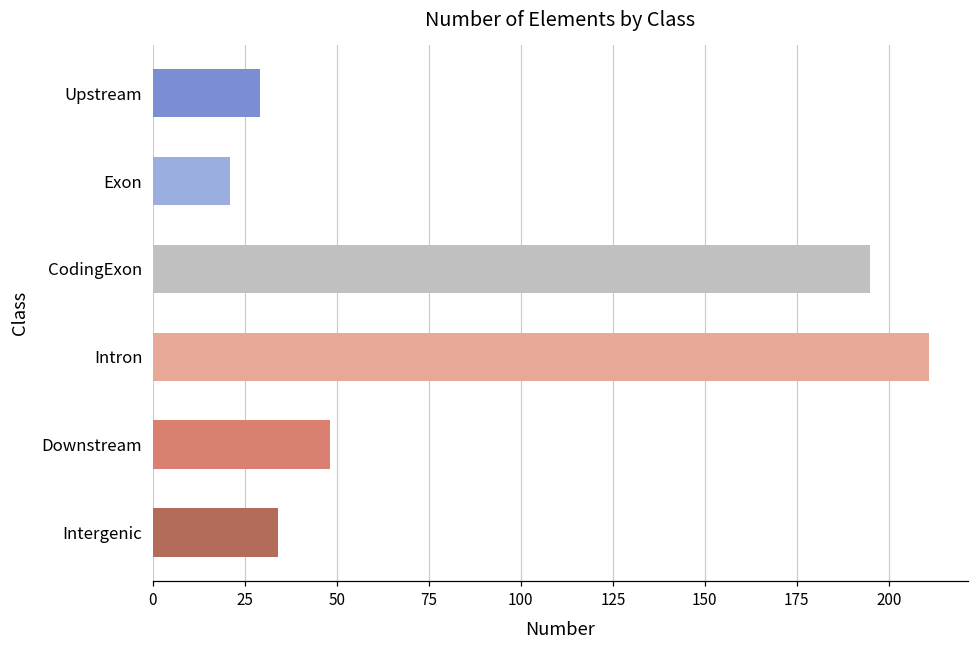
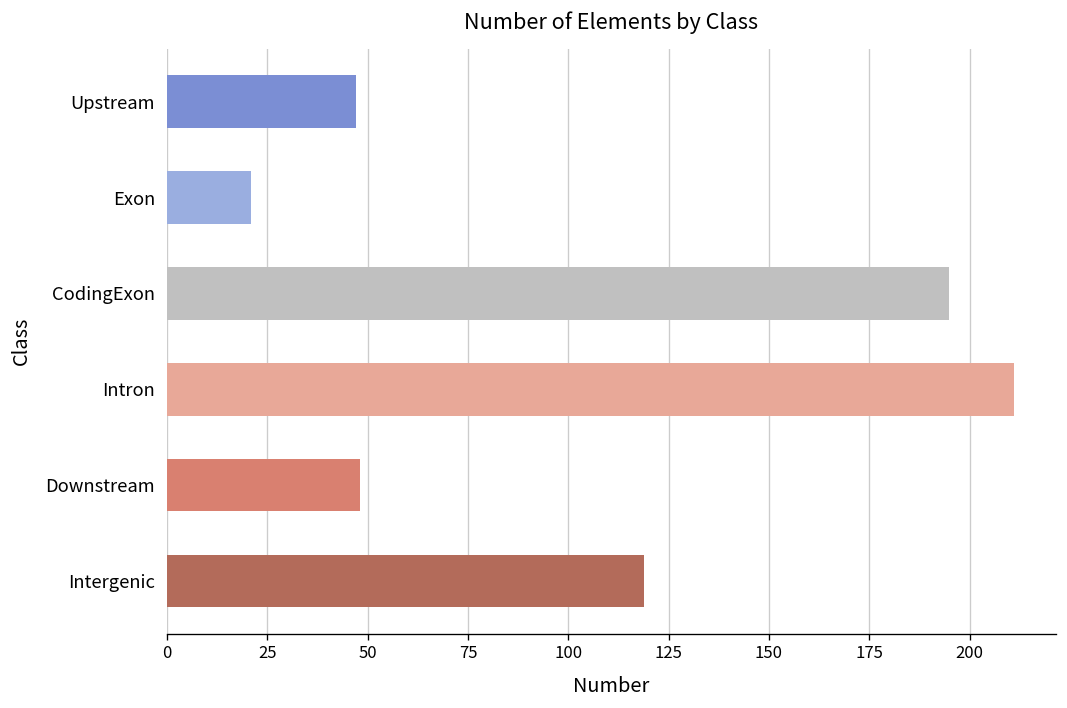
Upstream: 29 -> 47
Intergenic: 34 -> 119
